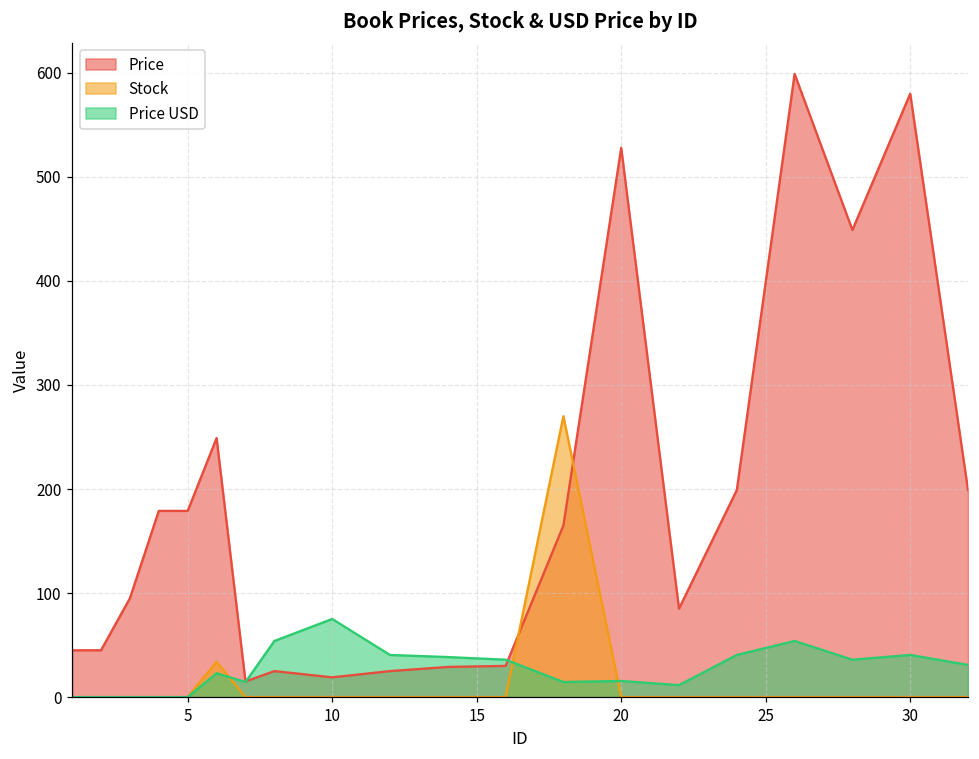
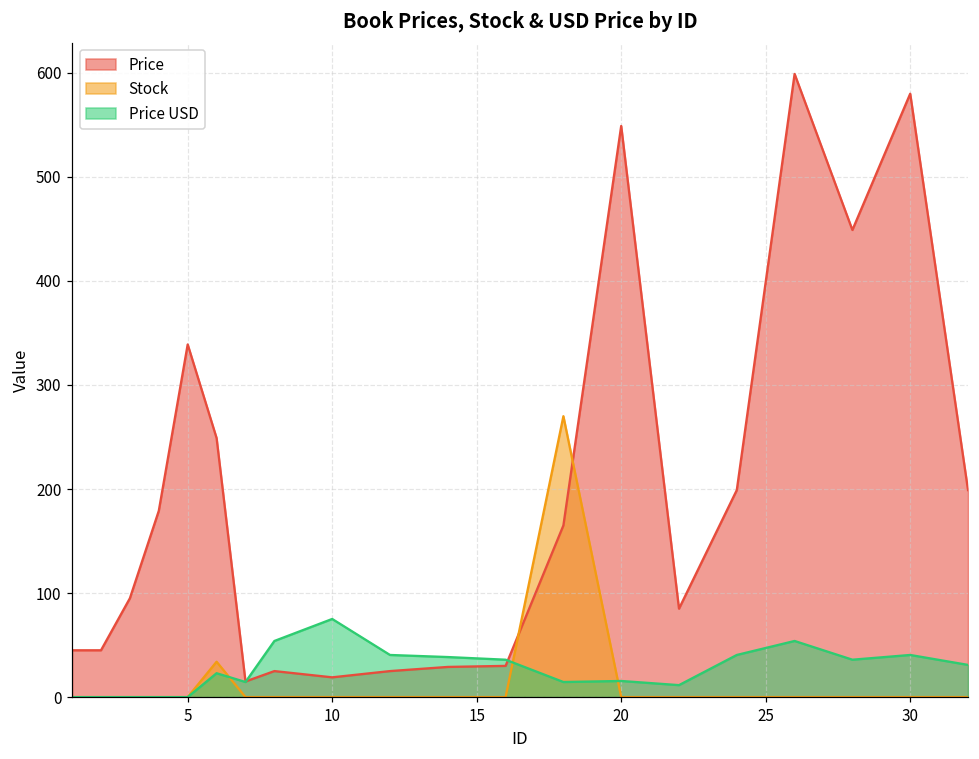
Price, 5: 180 -> 340
Price, 20: 530 -> 550
